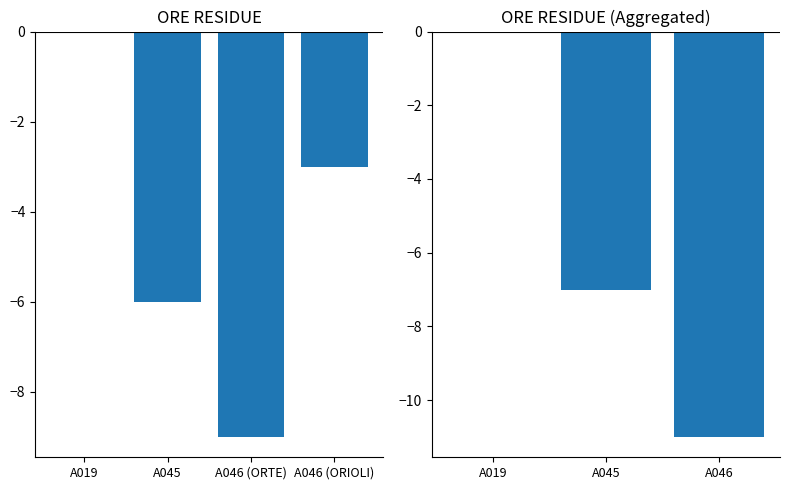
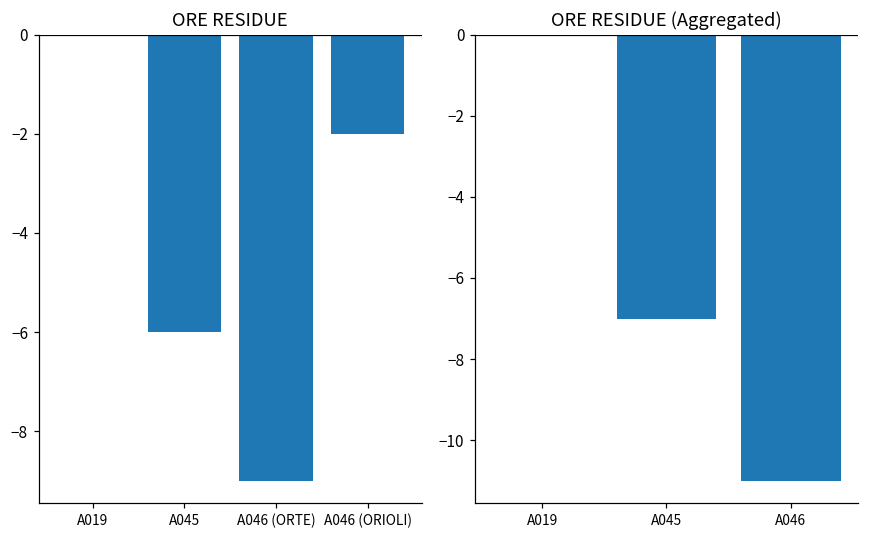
ORE RESIDUE, A046 (ORIOLI): -3.0 -> -2.0
